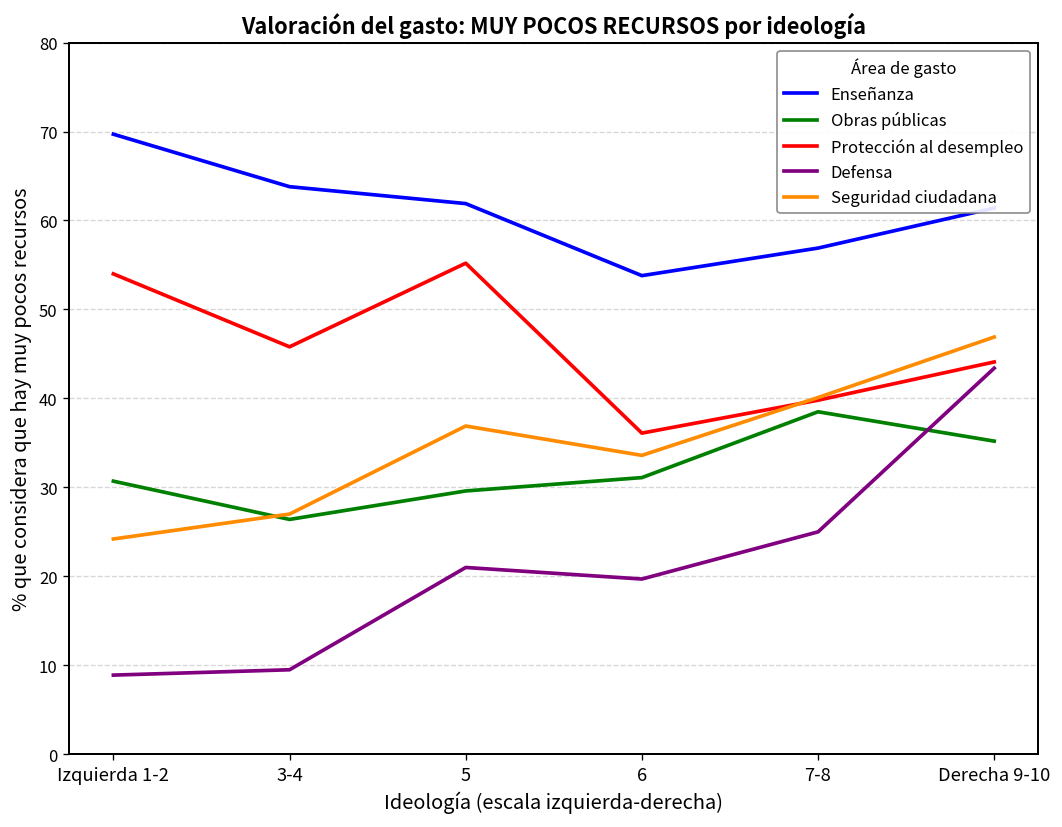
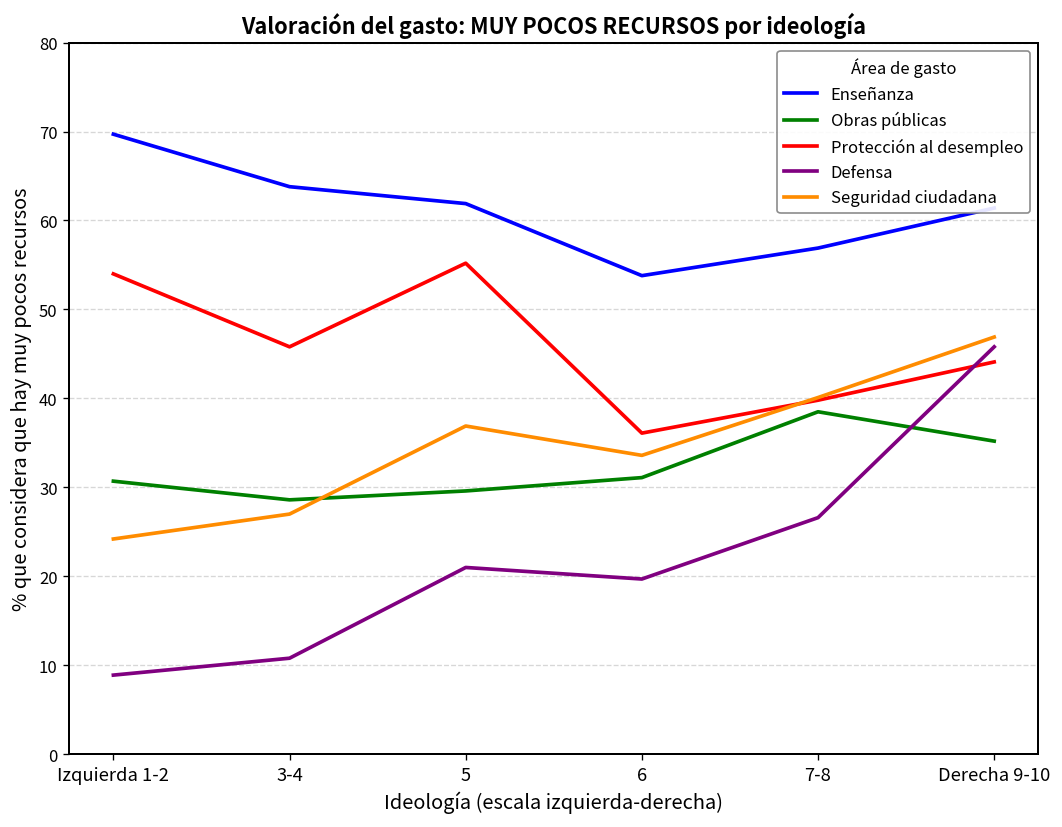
Obras públicas, 3-4: 26 -> 29
Defensa, 3-4: 10 -> 11
Defensa, 7-8: 25 -> 27
Defensa, Derecha 9-10: 43 -> 46
